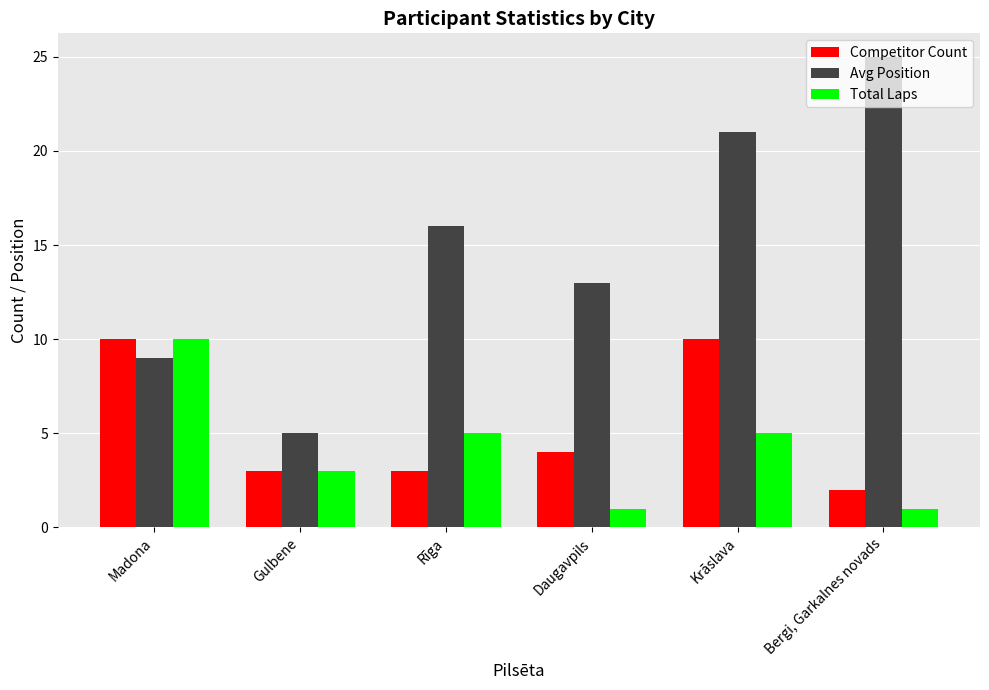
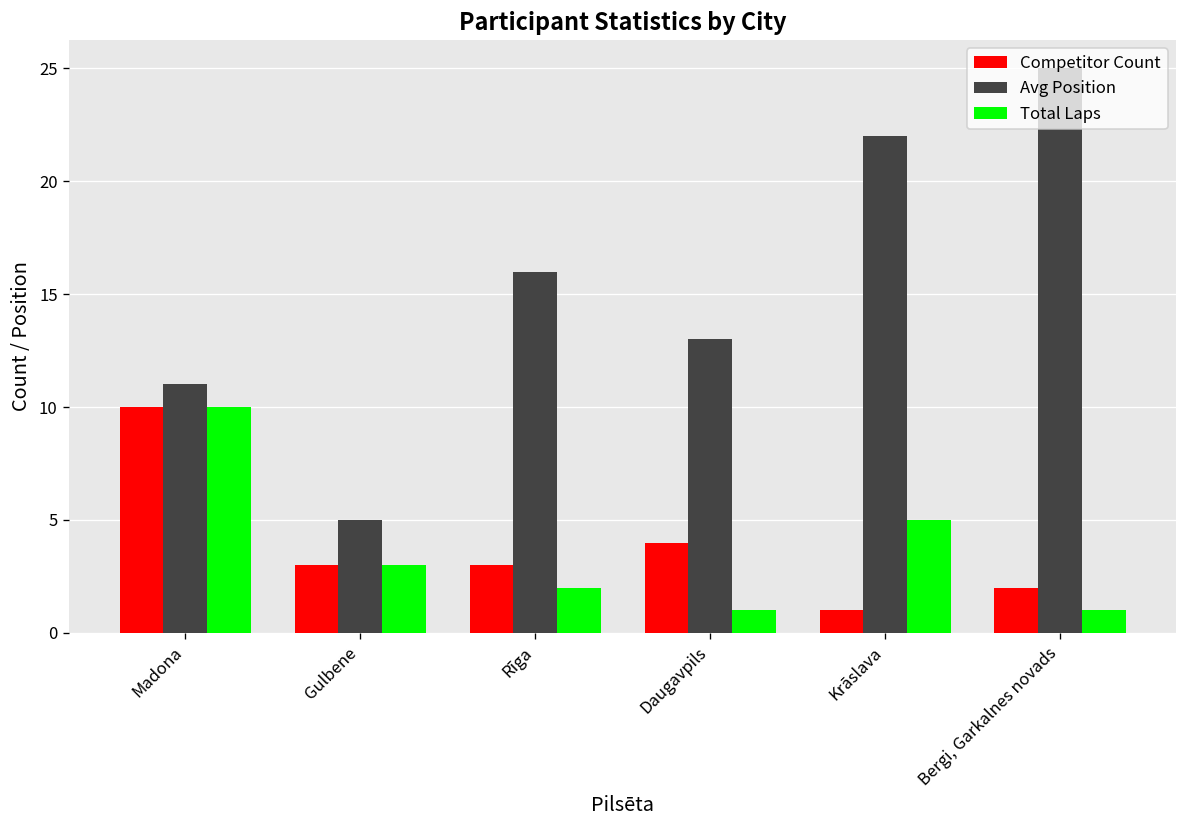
Avg Position, Madona: 9 -> 11
Total Laps, Rīga: 5 -> 2
Competitor Count, Krāslava: 10 -> 1
Avg Position, Krāslava: 21 -> 22
